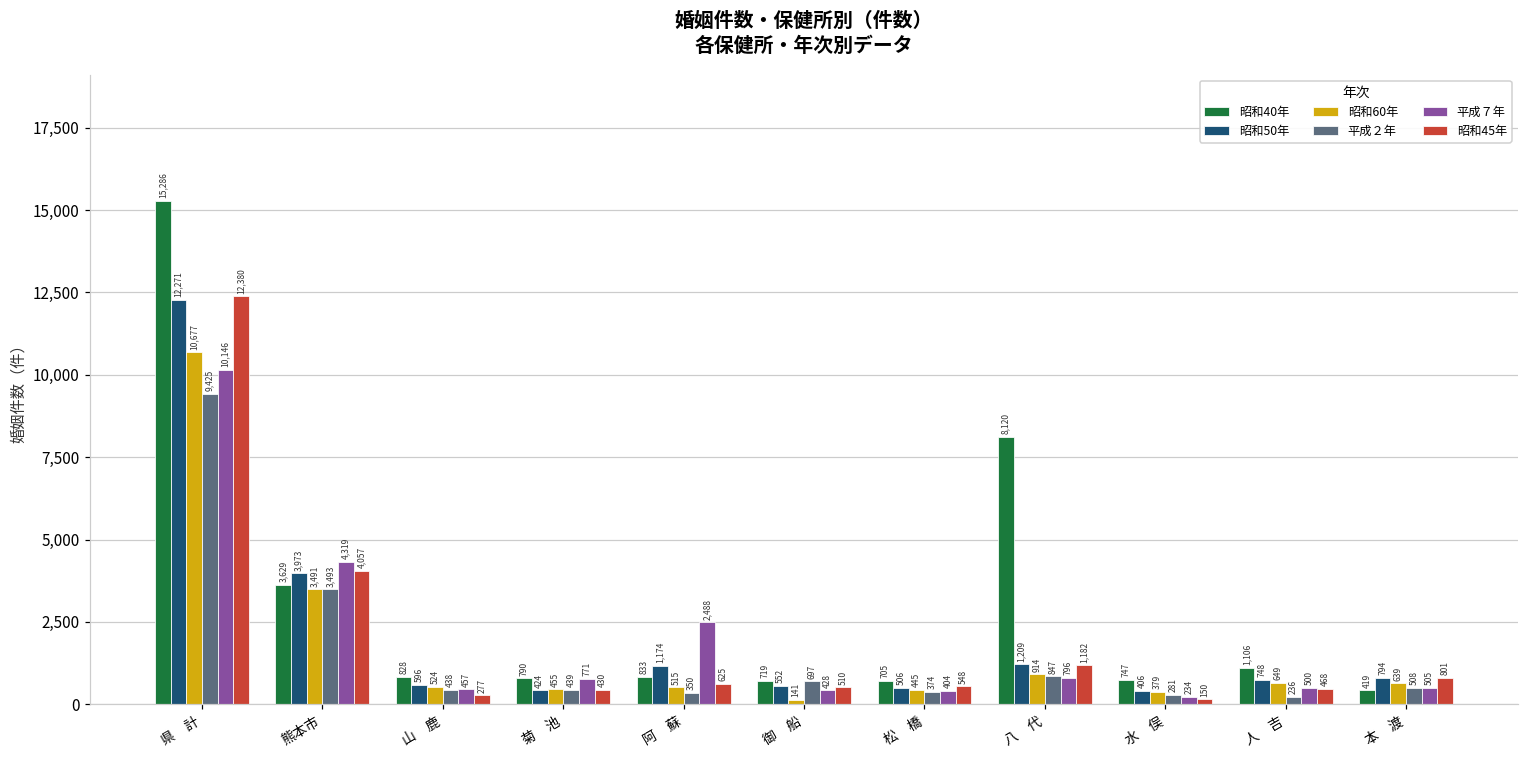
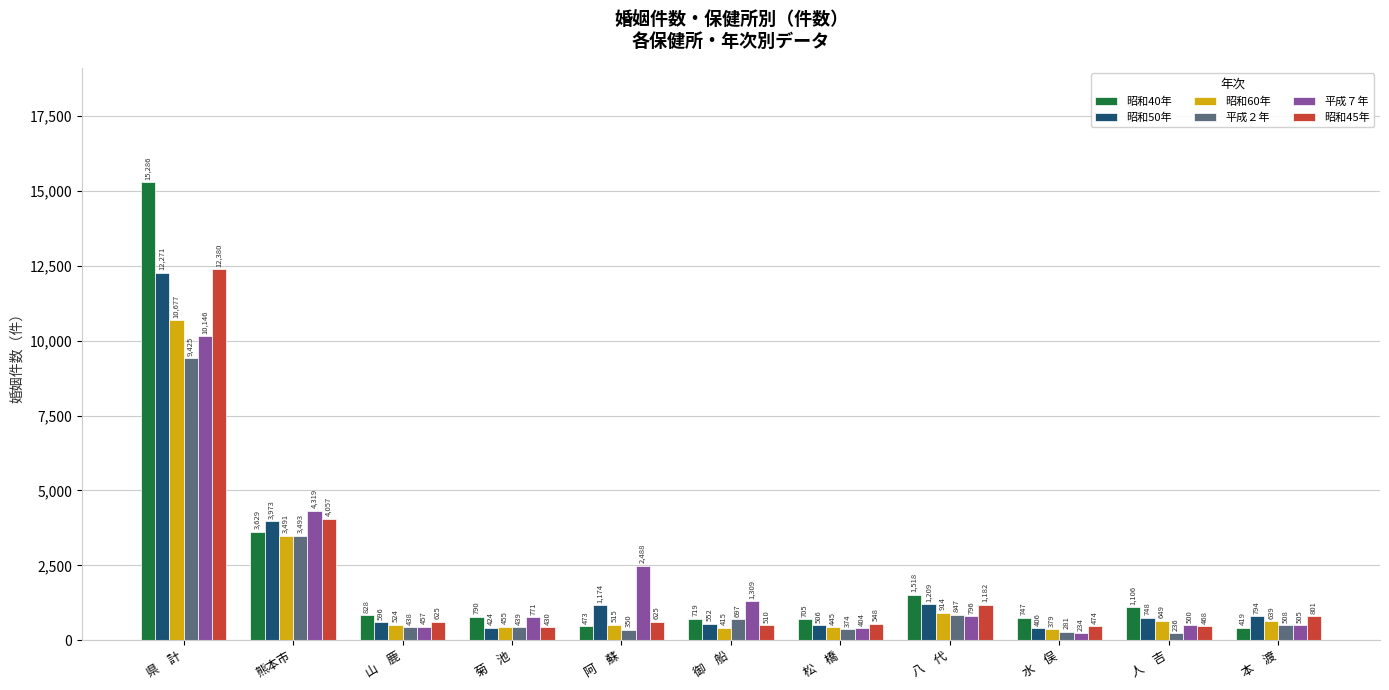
昭和45年, 山 鹿: 277 -> 625
昭和40年, 阿 蘇: 833 -> 473
昭和60年, 御 船: 141 -> 415
平成７年, 御 船: 428 -> 1,309
昭和40年, 八 代: 8,120 -> 1,518
昭和45年, 水 俣: 150 -> 474
